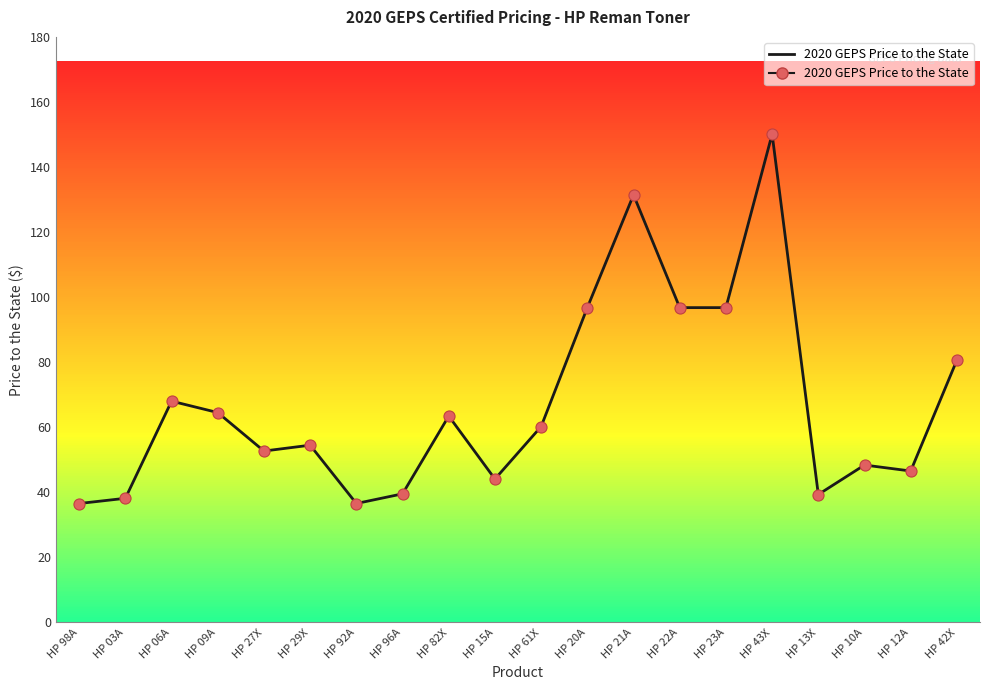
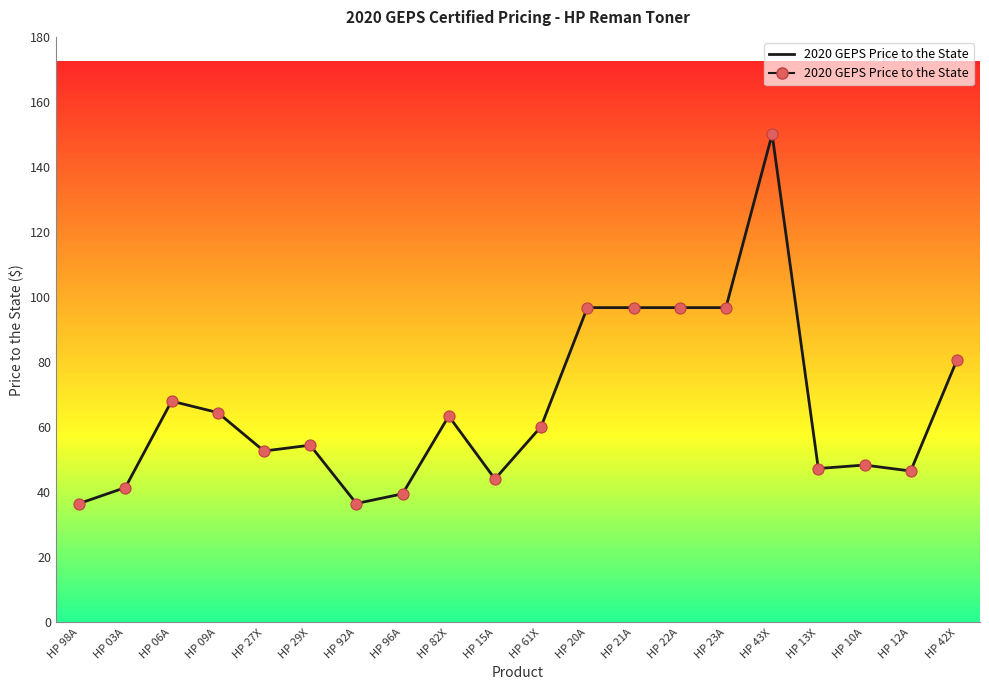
HP 03A: 38 -> 41
HP 21A: 131 -> 97
HP 13X: 39 -> 47
